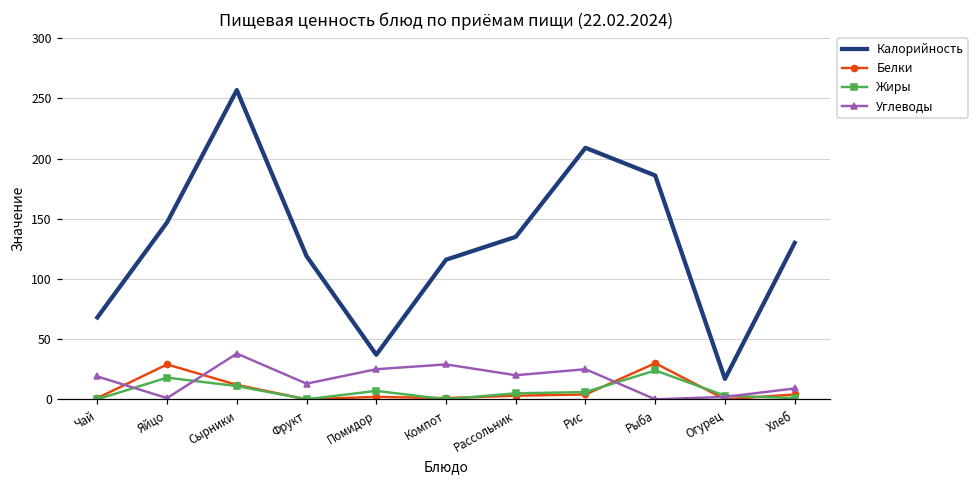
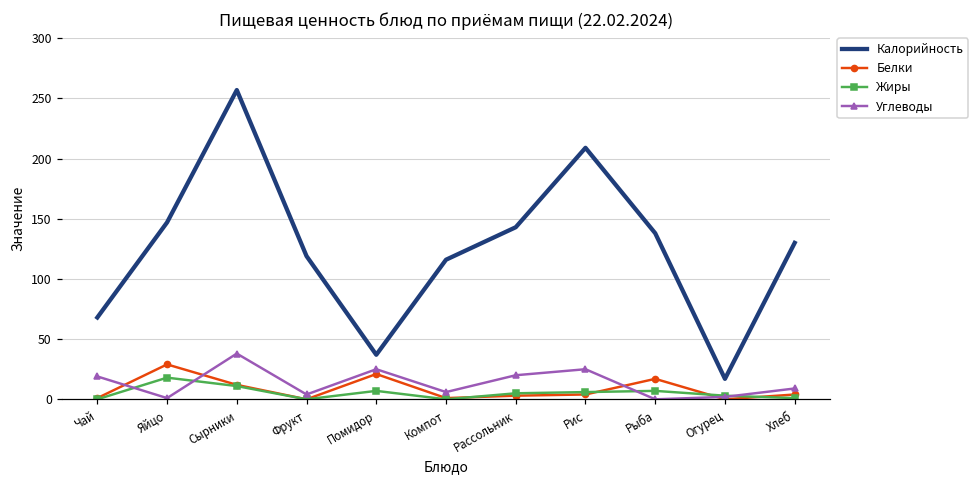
Углеводы, Фрукт: 13 -> 4
Белки, Помидор: 2 -> 21
Углеводы, Компот: 29 -> 6
Калорийность, Рассольник: 135 -> 143
Калорийность, Рыба: 186 -> 138
Белки, Рыба: 30 -> 17
Жиры, Рыба: 24 -> 7
